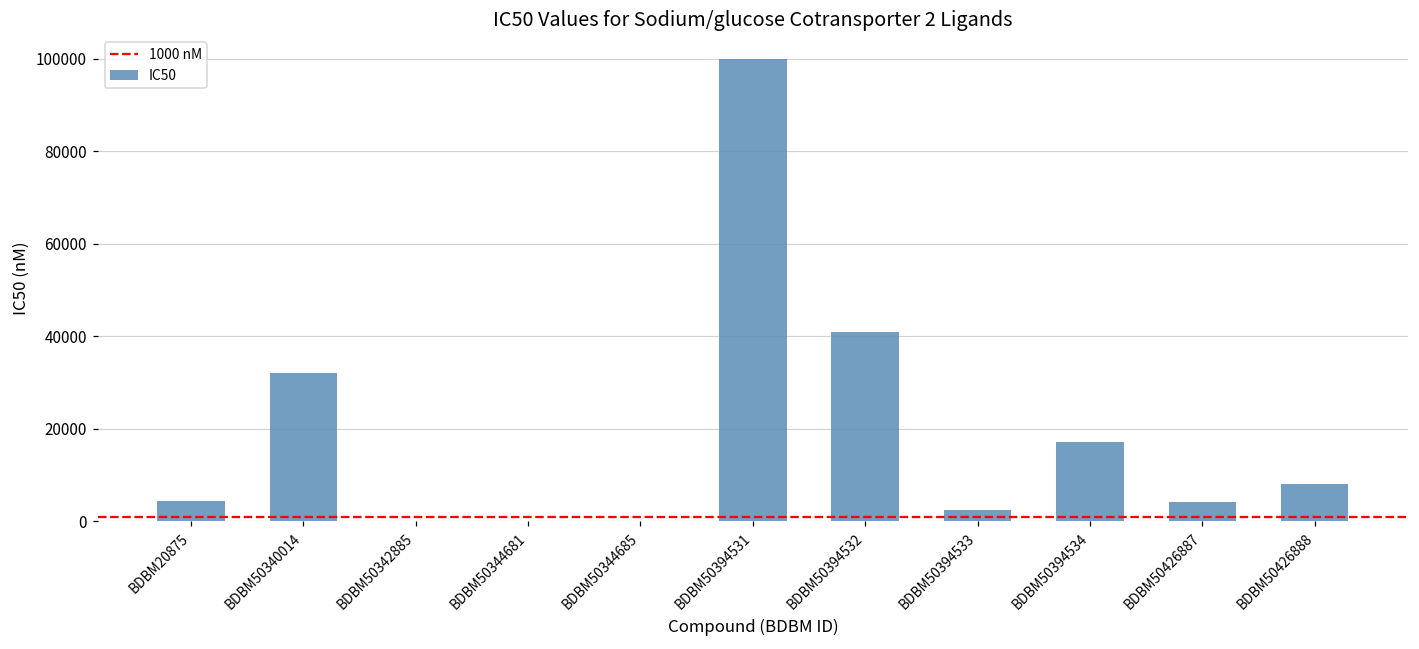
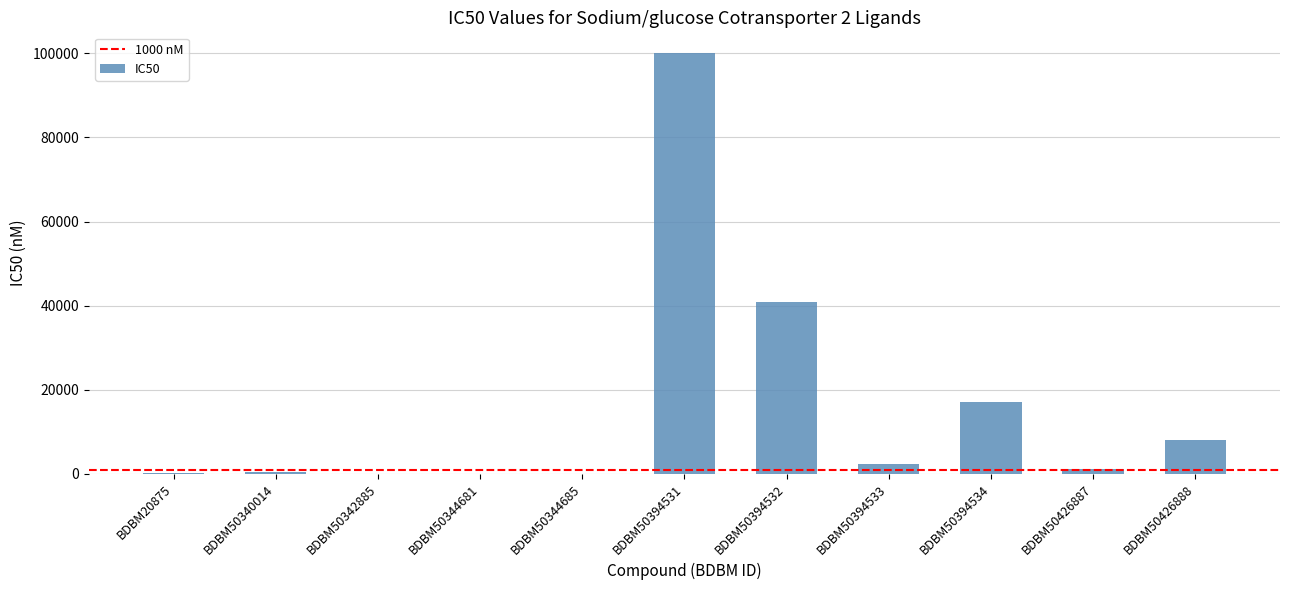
BDBM20875: 4000 -> 0
BDBM50340014: 32000 -> 0
BDBM50426887: 4000 -> 1000
